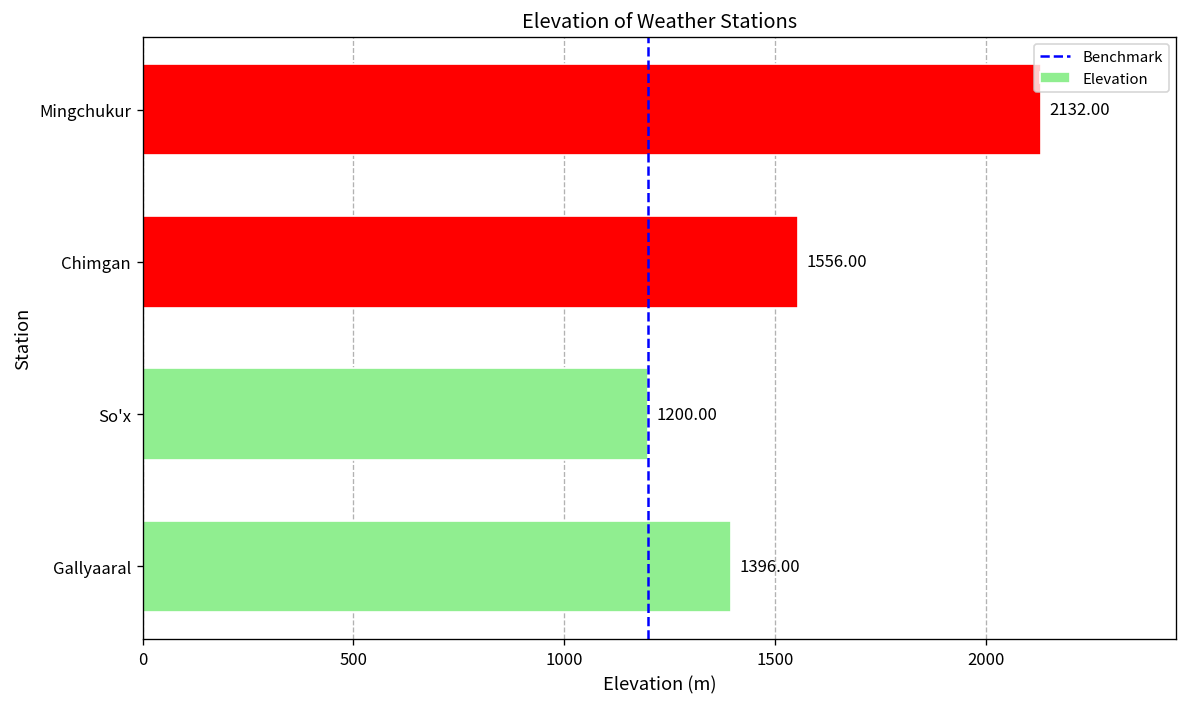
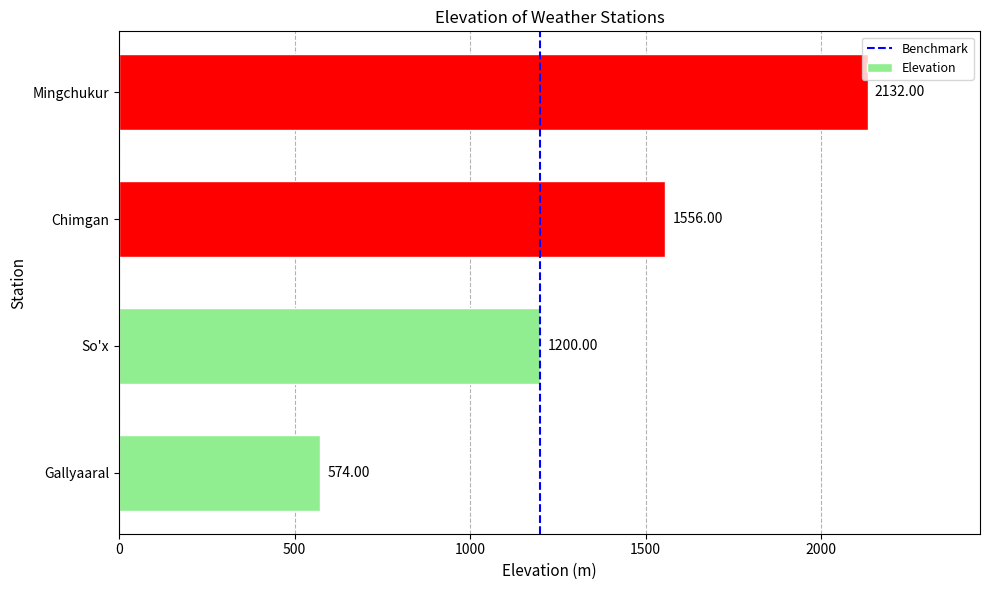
Gallyaaral: 1396.00 -> 574.00
